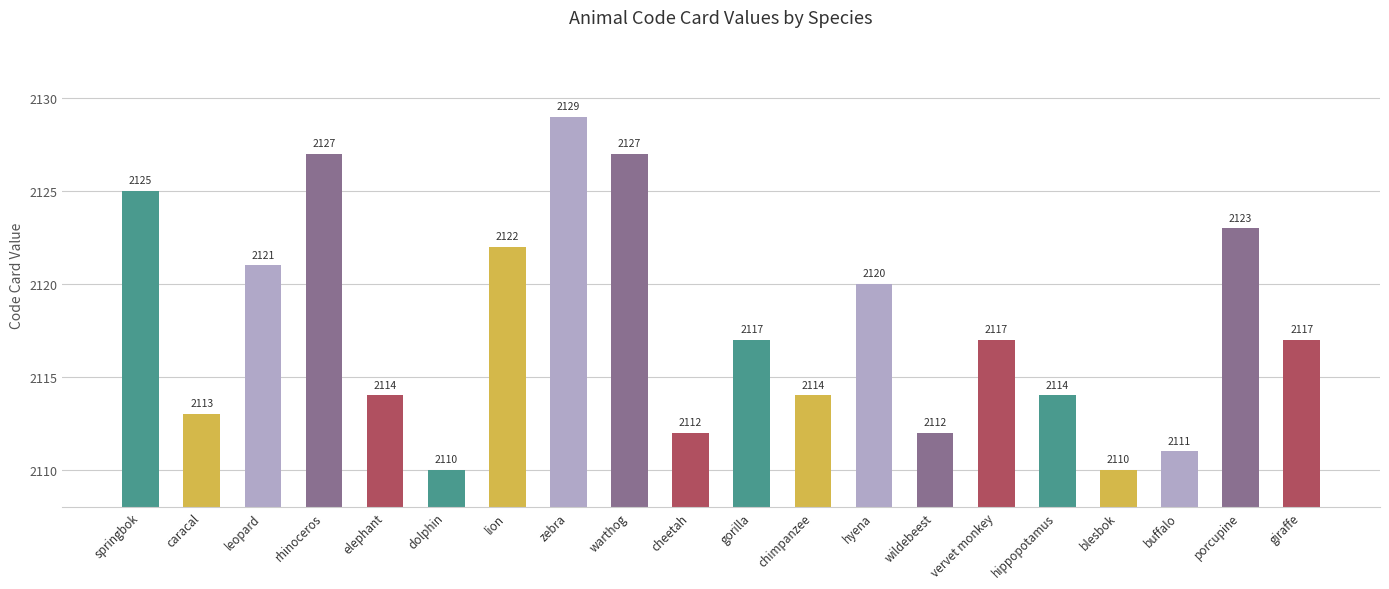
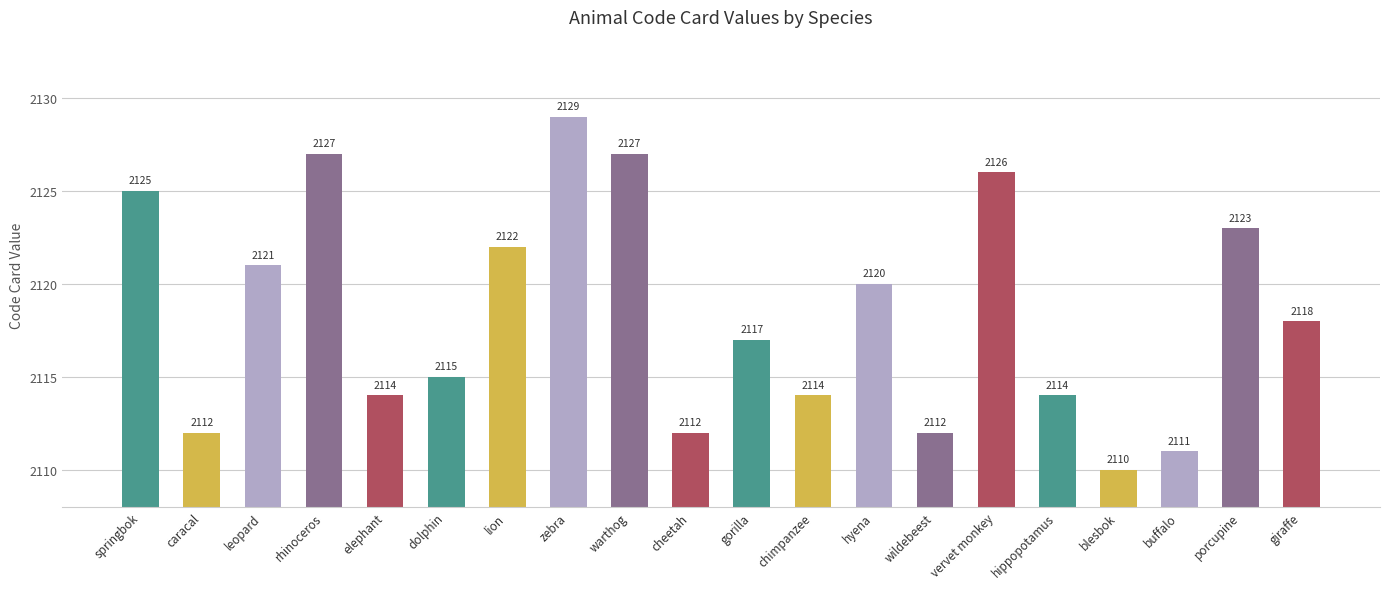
caracal: 2113 -> 2112
dolphin: 2110 -> 2115
vervet monkey: 2117 -> 2126
giraffe: 2117 -> 2118
